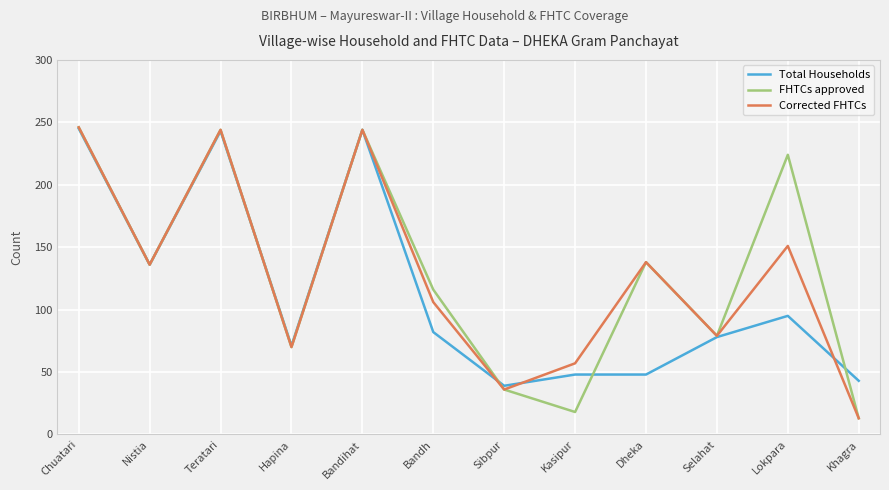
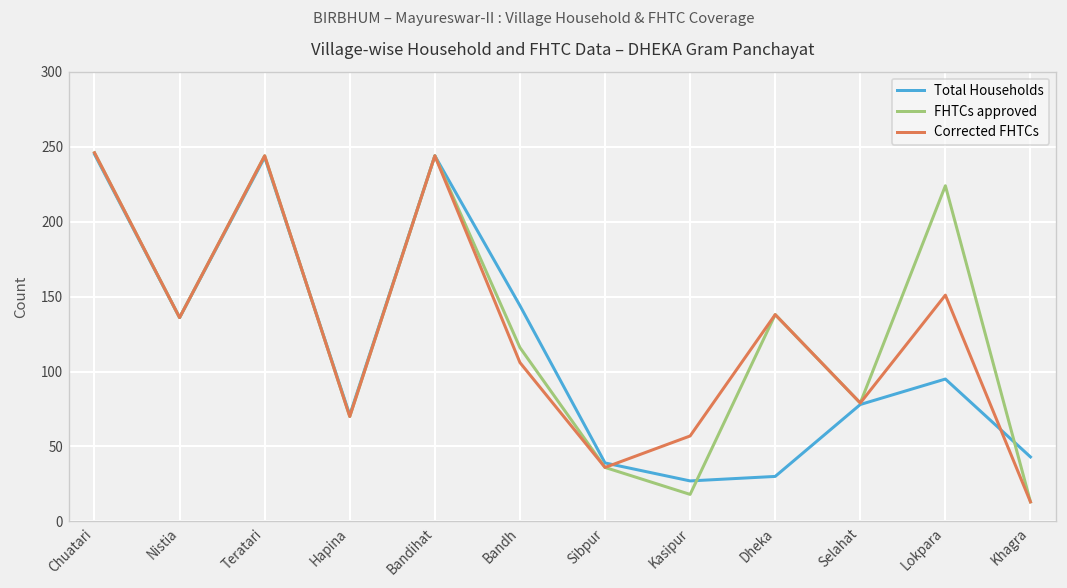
Total Households, Bandh: 82 -> 144
Total Households, Kasipur: 48 -> 27
Total Households, Dheka: 48 -> 30
